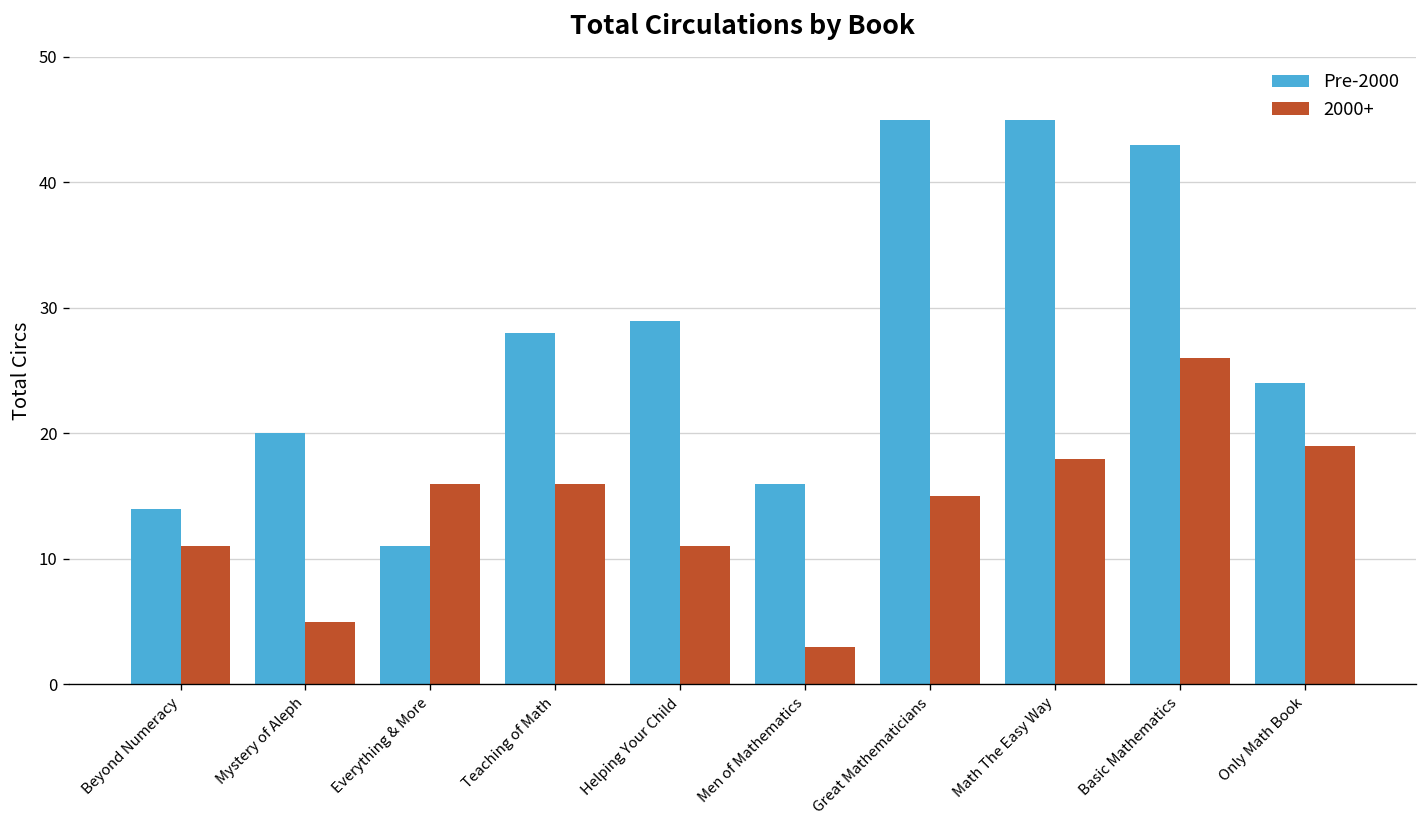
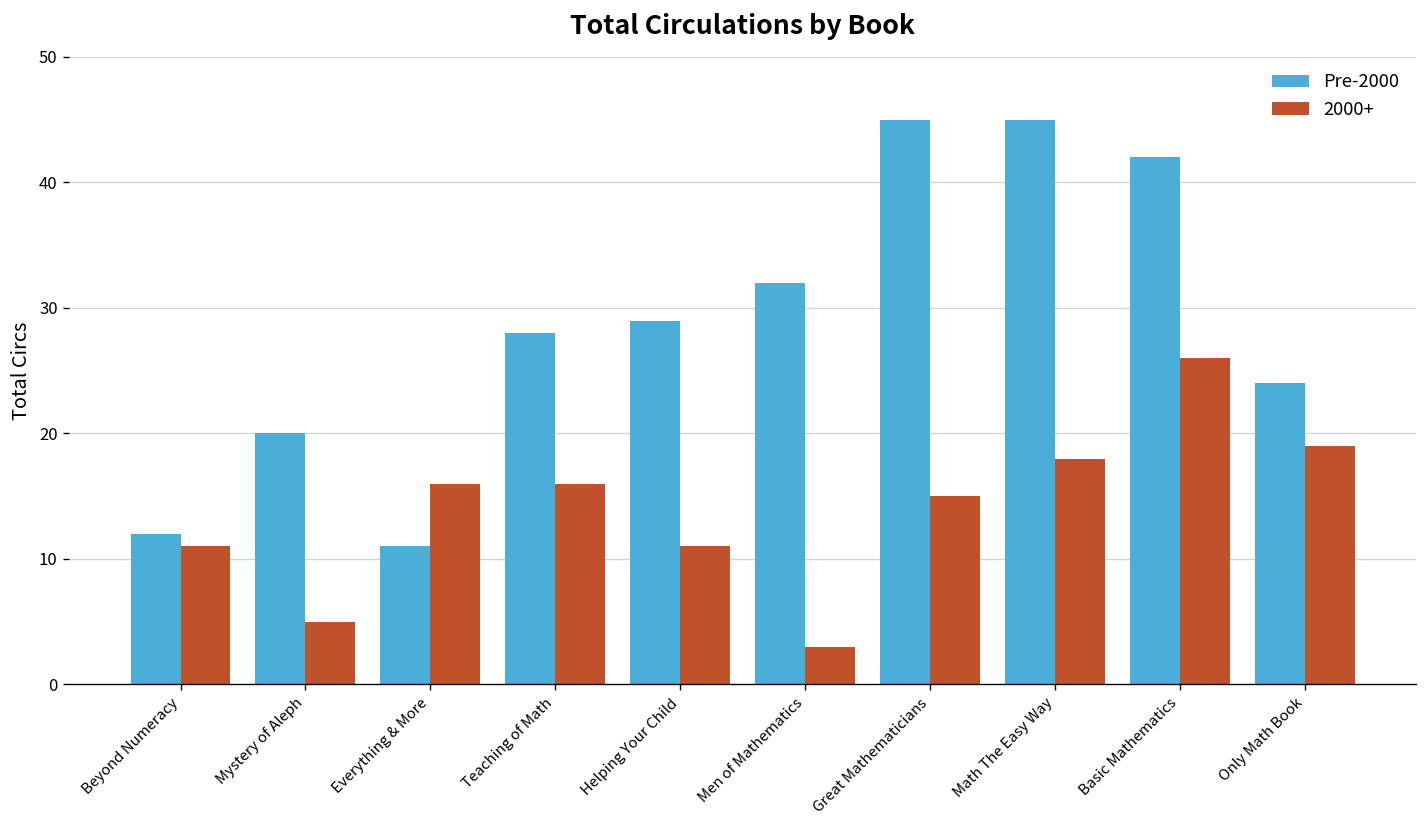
Pre-2000, Beyond Numeracy: 14 -> 12
Pre-2000, Men of Mathematics: 16 -> 32
Pre-2000, Basic Mathematics: 43 -> 42
